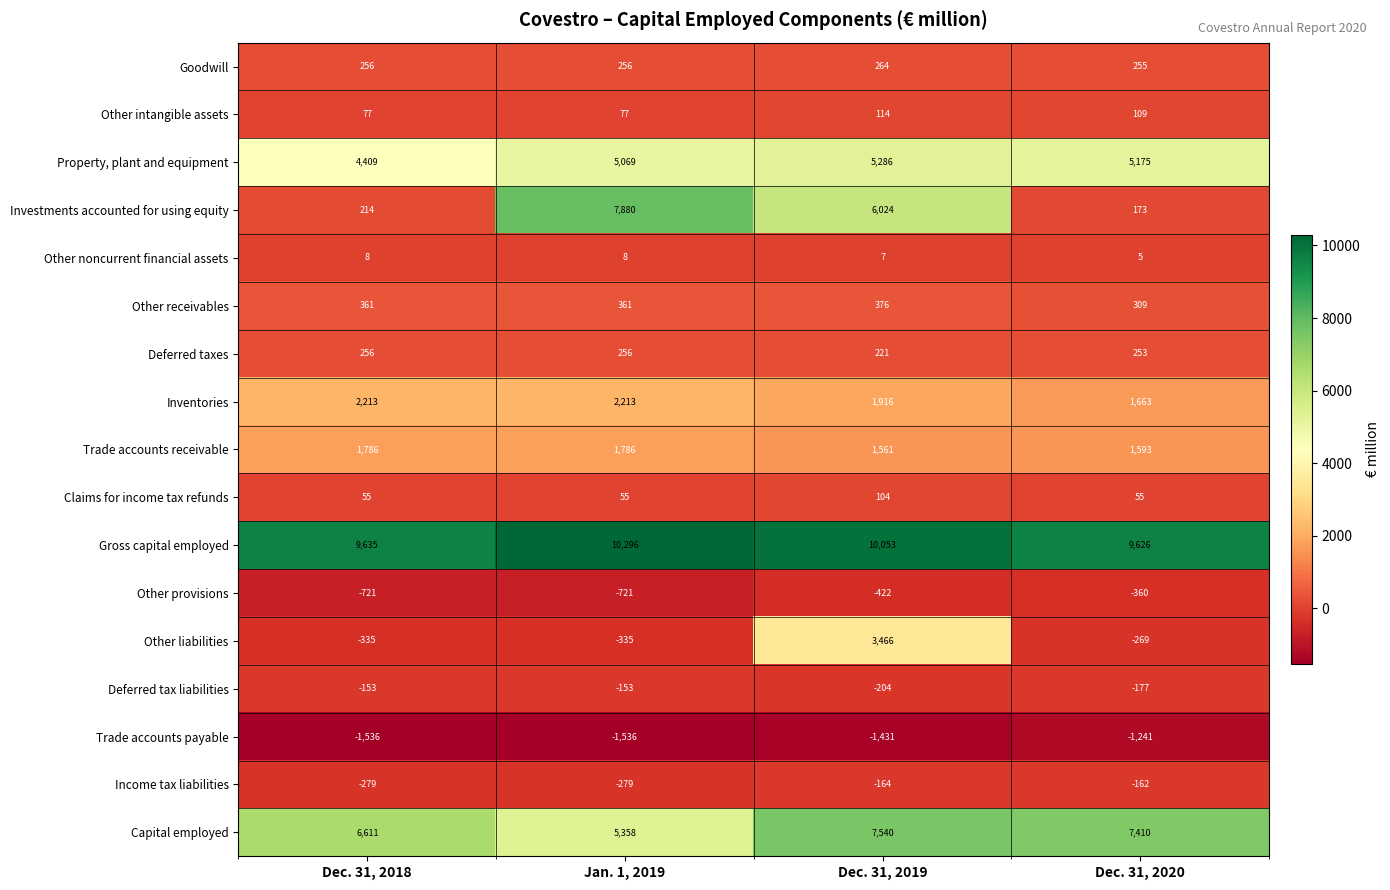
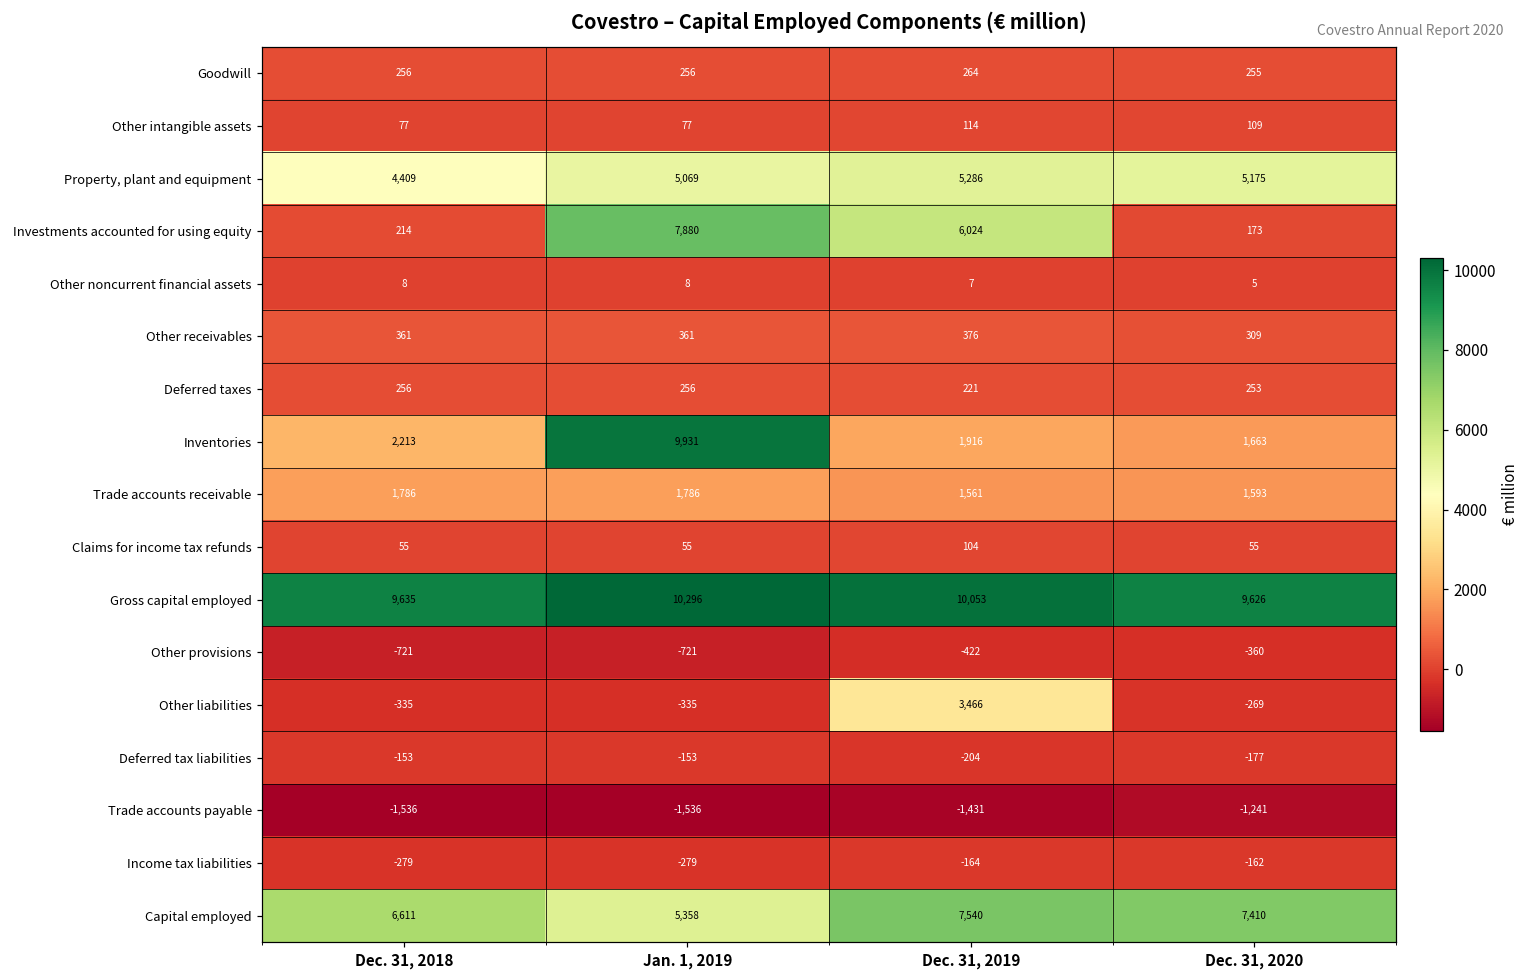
Inventories, Jan. 1, 2019: 2,213 -> 9,931
